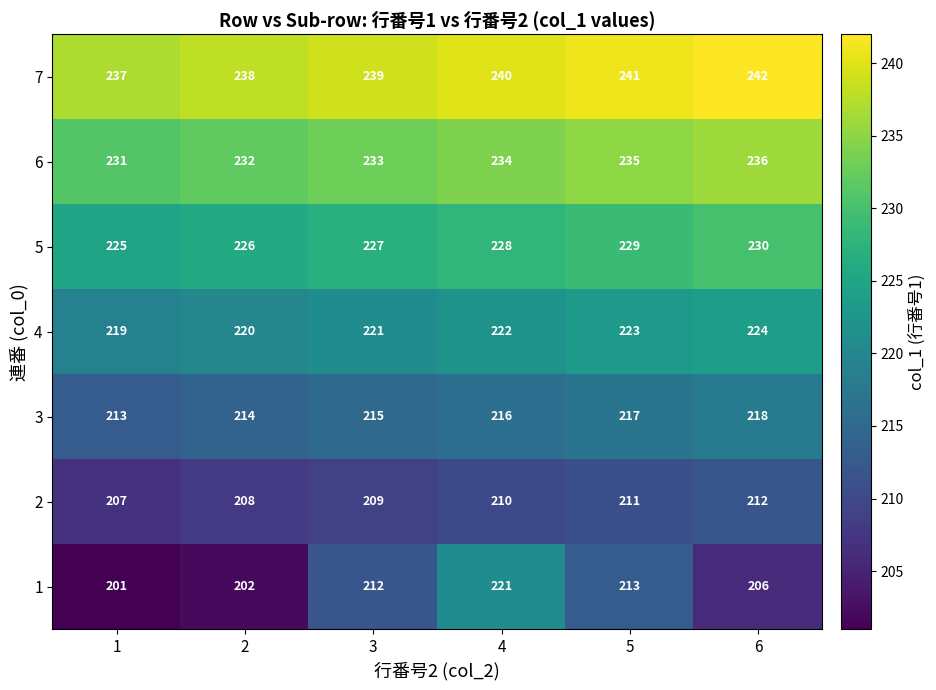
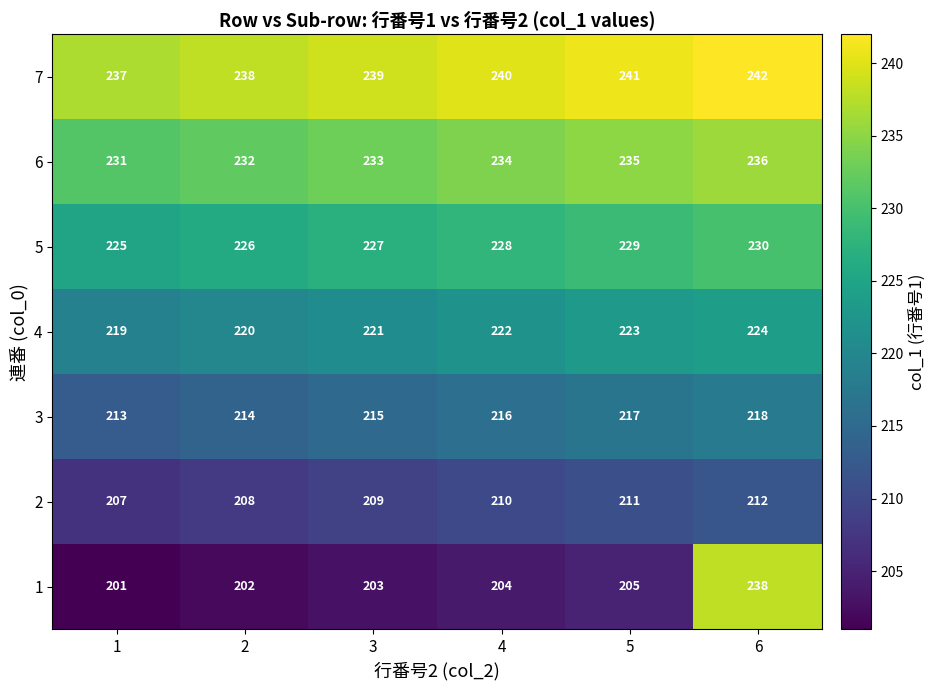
1, 3: 212 -> 203
1, 4: 221 -> 204
1, 5: 213 -> 205
1, 6: 206 -> 238
